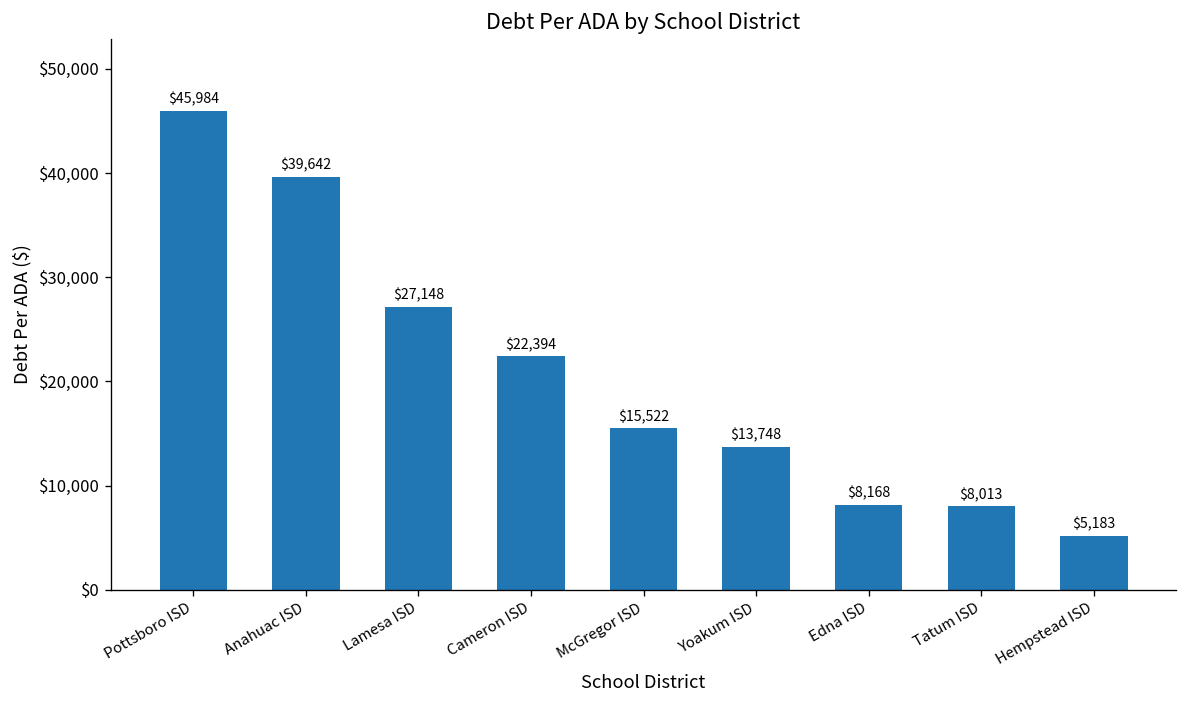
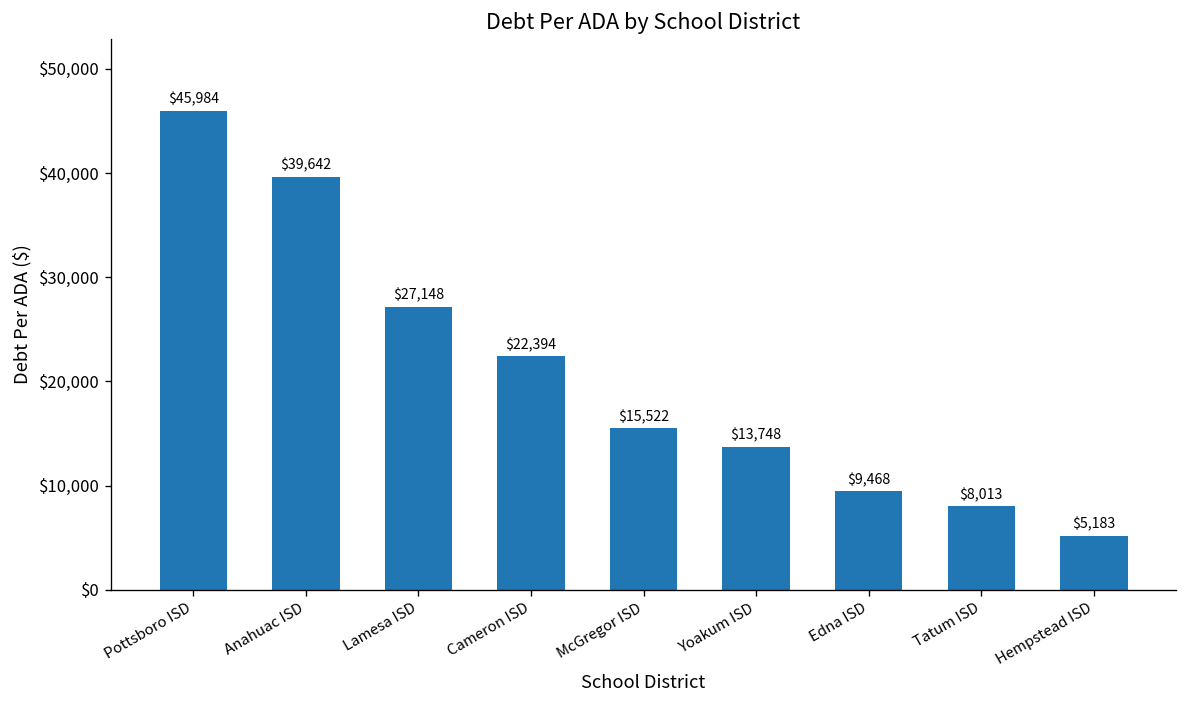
Edna ISD: $8,168 -> $9,468
